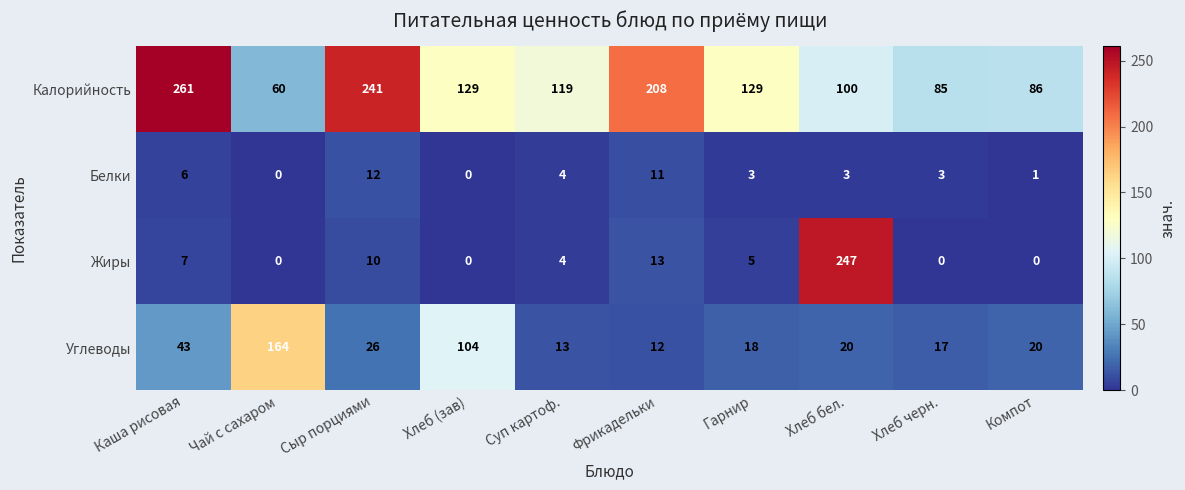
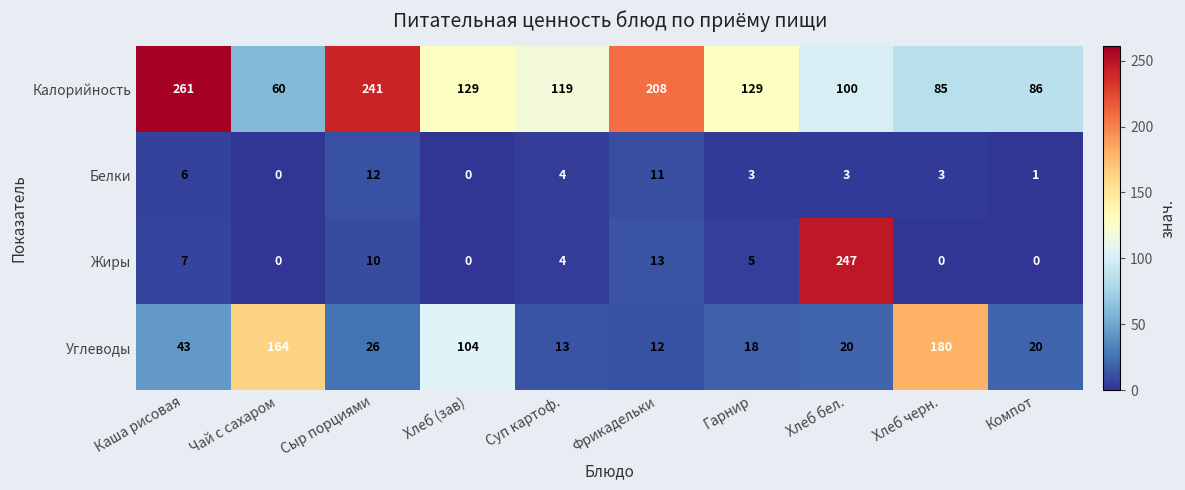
Углеводы, Хлеб черн.: 17 -> 180
